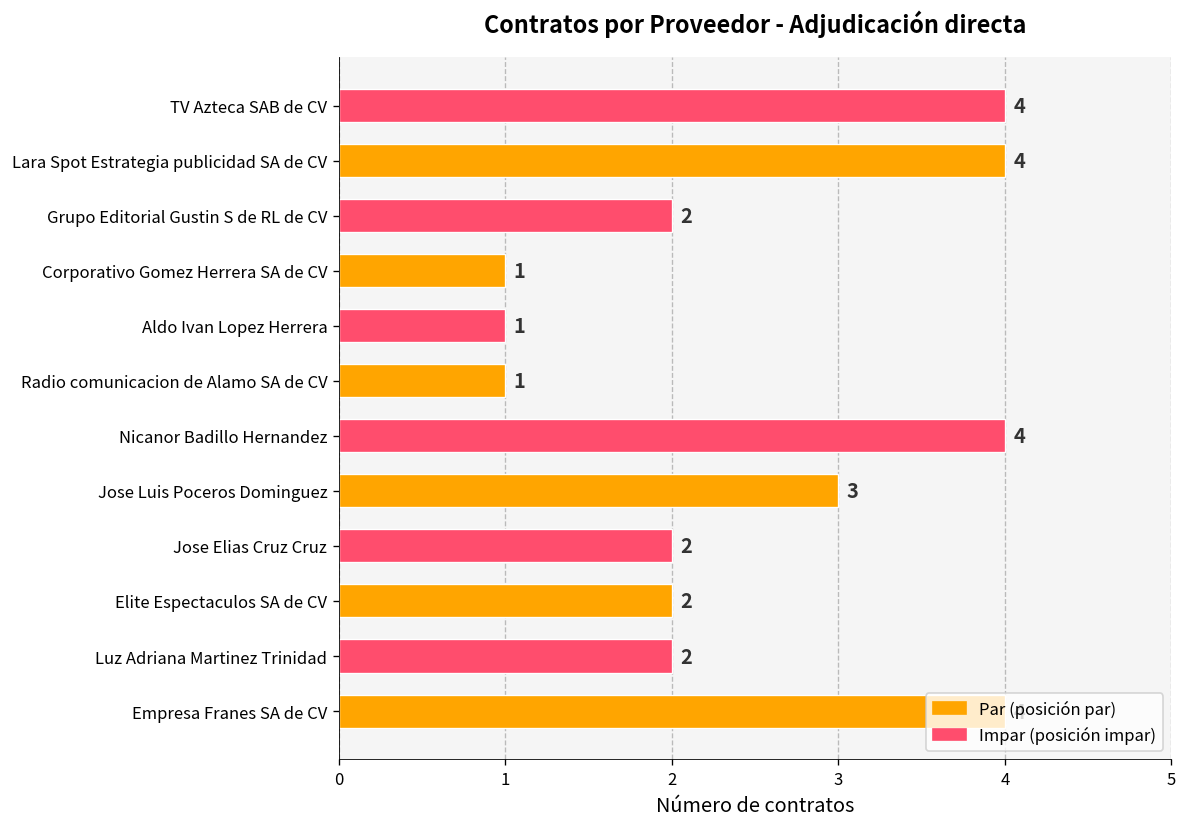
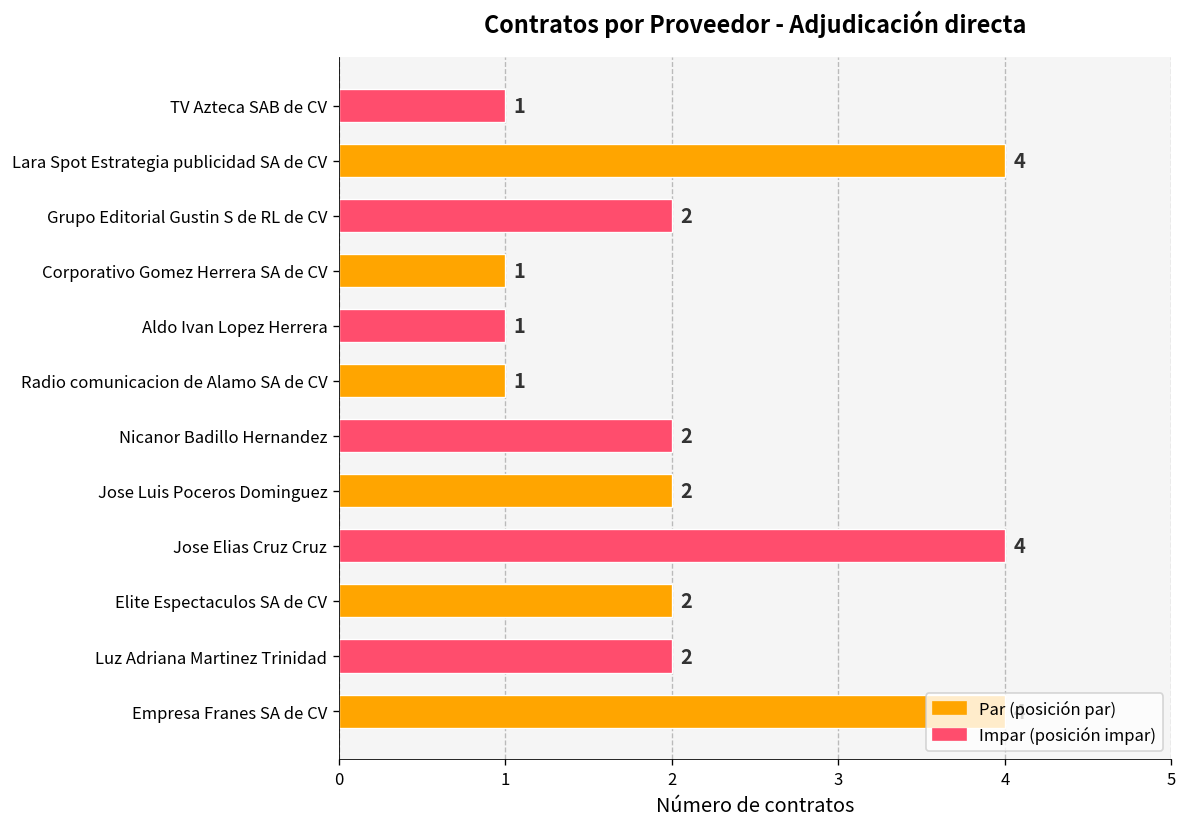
TV Azteca SAB de CV: 4 -> 1
Nicanor Badillo Hernandez: 4 -> 2
Jose Luis Poceros Dominguez: 3 -> 2
Jose Elias Cruz Cruz: 2 -> 4
